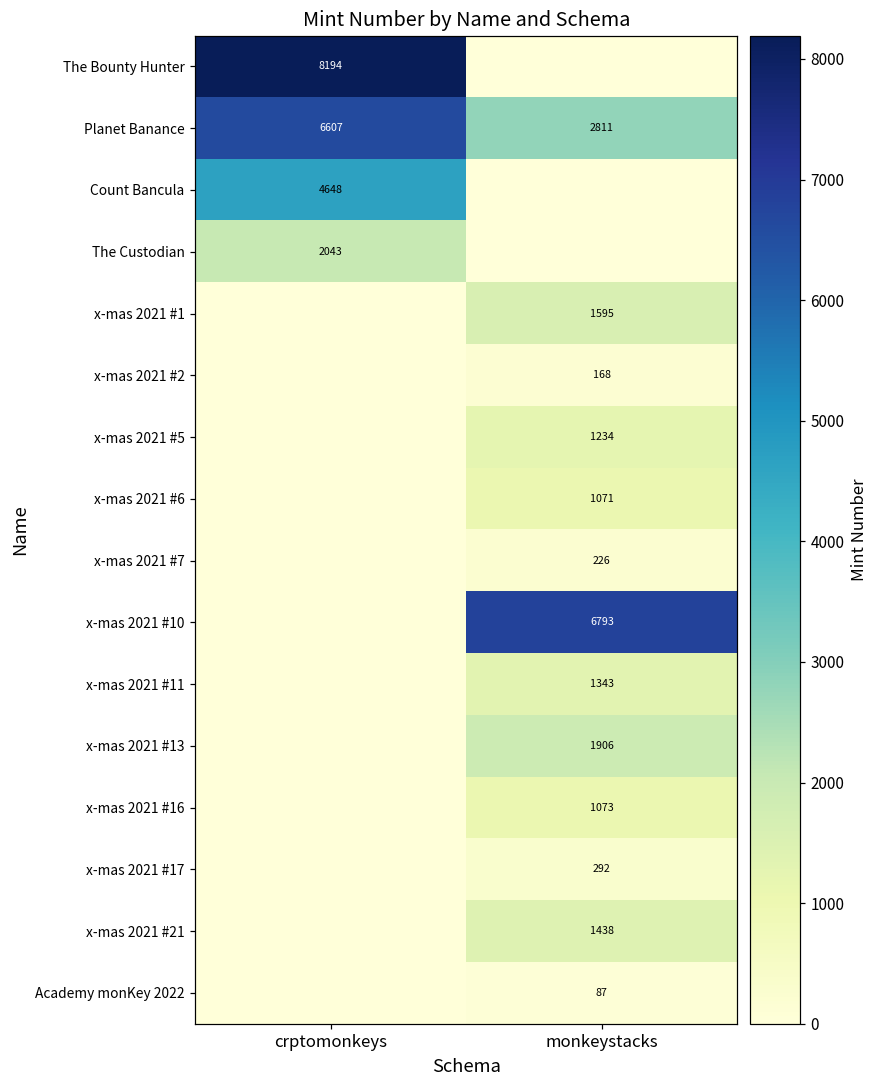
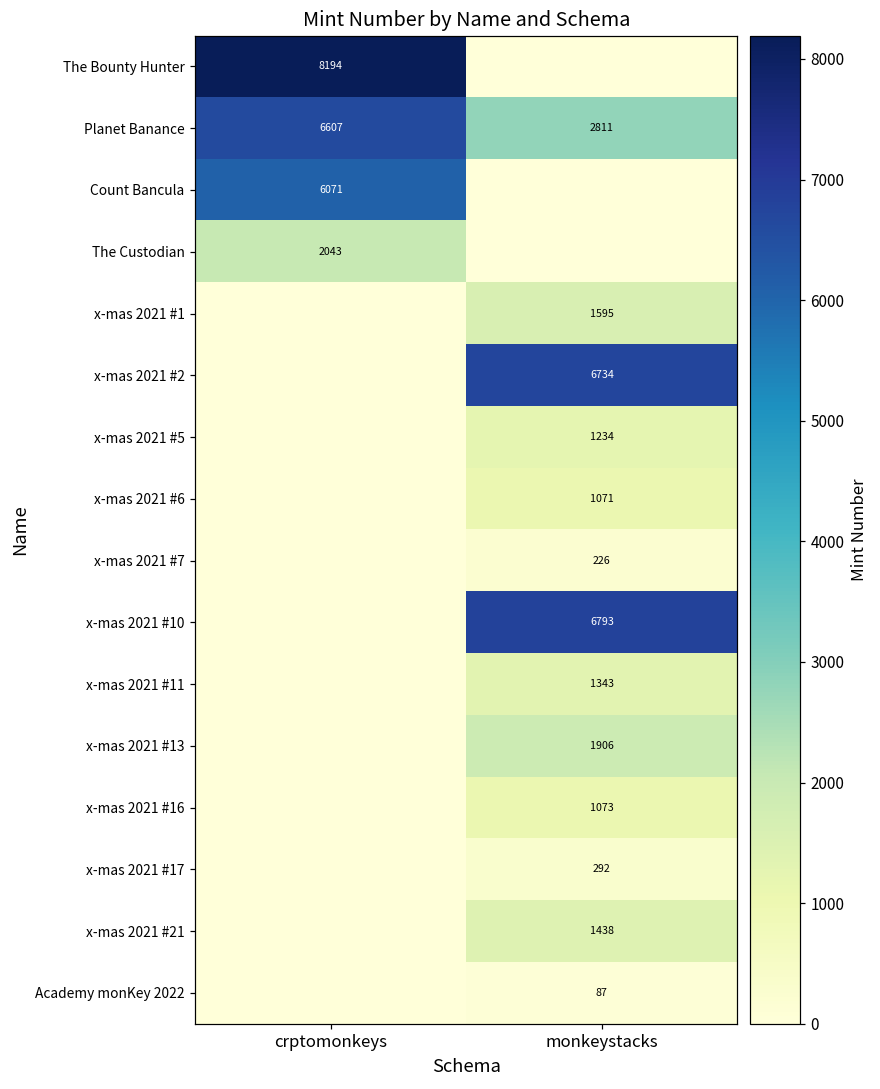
Count Bancula, crptomonkeys: 4648 -> 6071
x-mas 2021 #2, monkeystacks: 168 -> 6734
